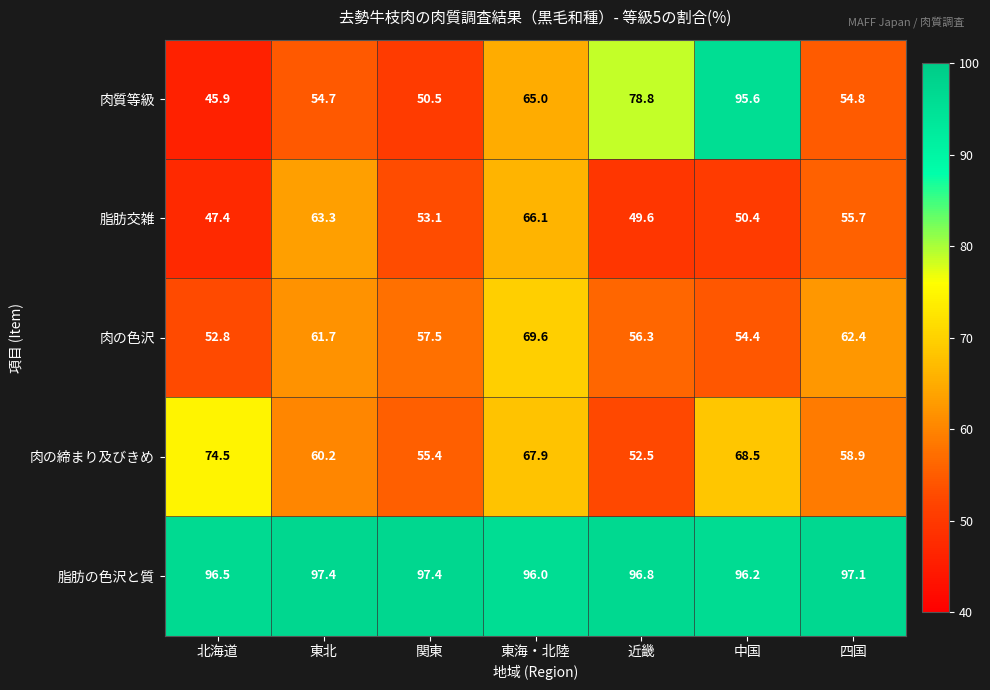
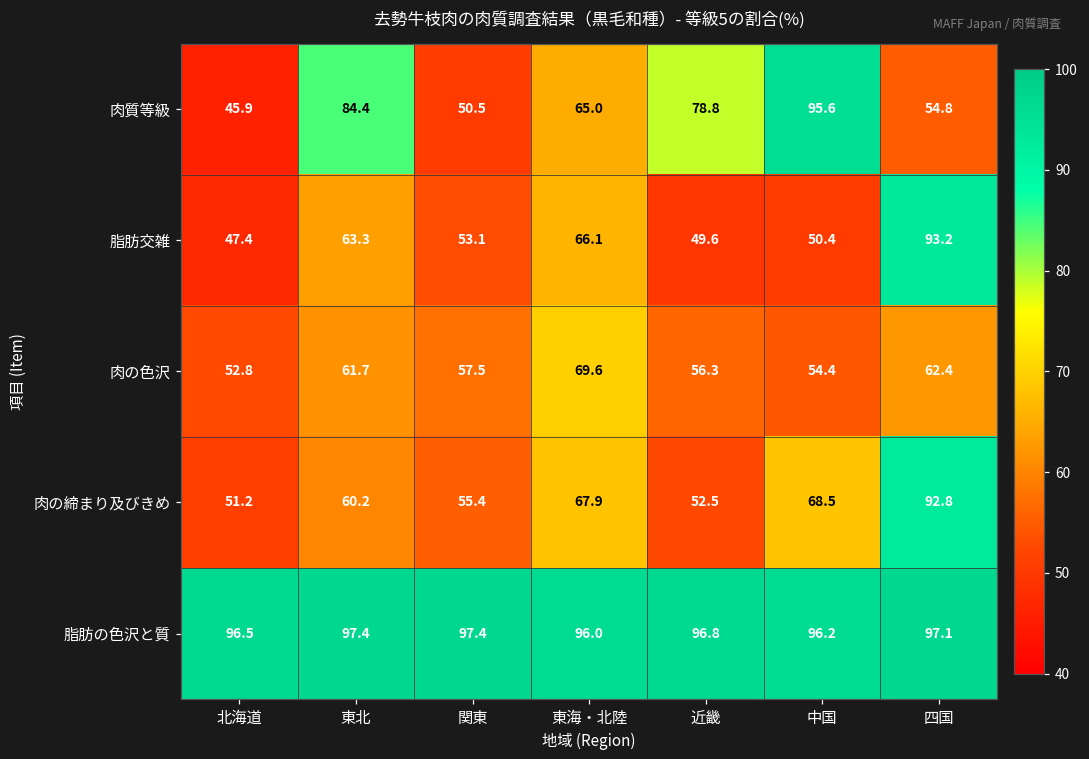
肉質等級, 東北: 54.7 -> 84.4
脂肪交雑, 四国: 55.7 -> 93.2
肉の締まり及びきめ, 北海道: 74.5 -> 51.2
肉の締まり及びきめ, 四国: 58.9 -> 92.8
